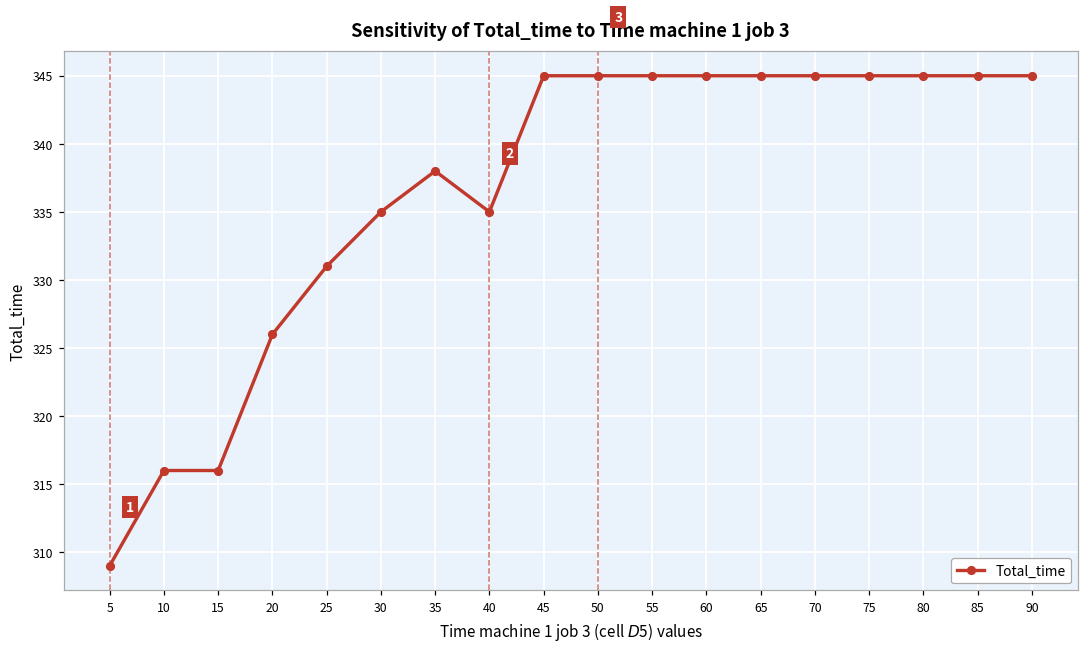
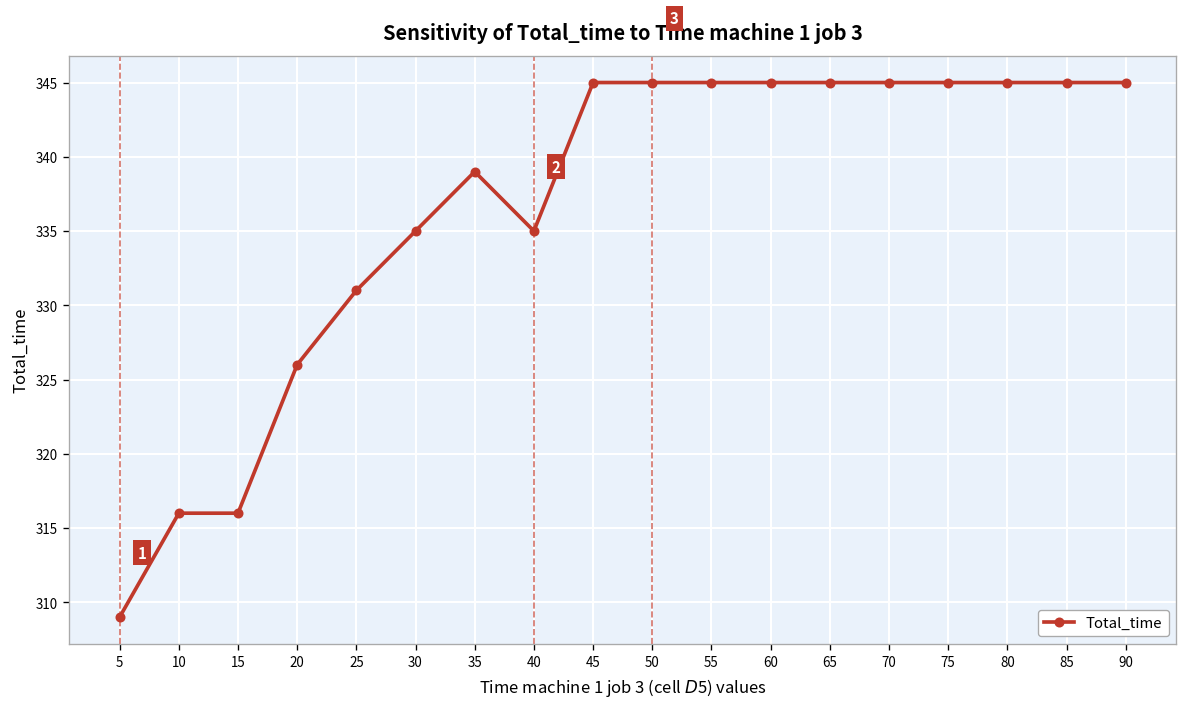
35: 338 -> 339
